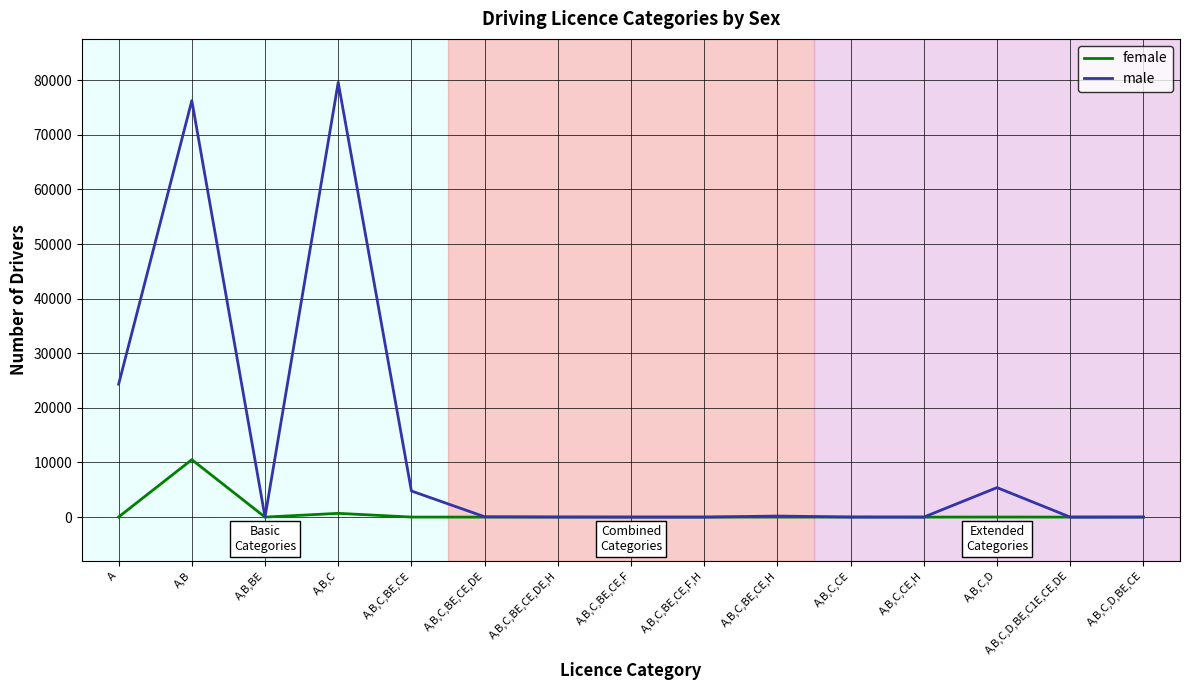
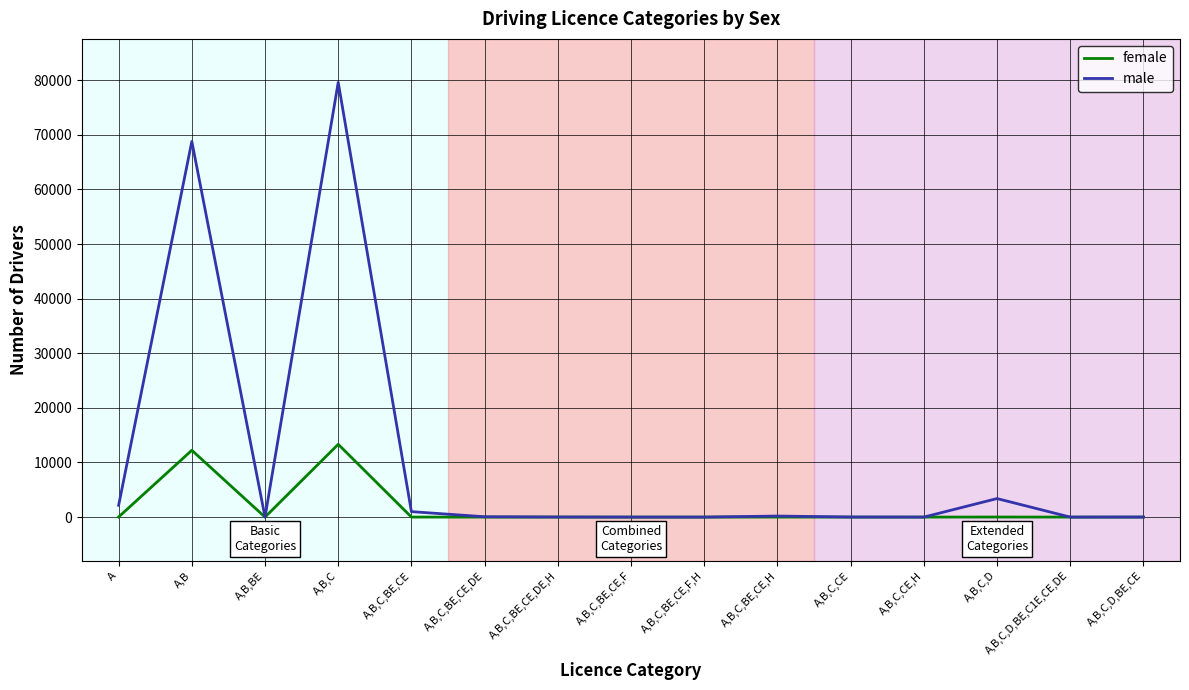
male, A: 24000 -> 2000
female, A,B: 11000 -> 12000
male, A,B: 76000 -> 69000
female, A,B,C: 1000 -> 13000
male, A,B,C,BE,CE: 5000 -> 1000
male, A,B,C,D: 5000 -> 3000
